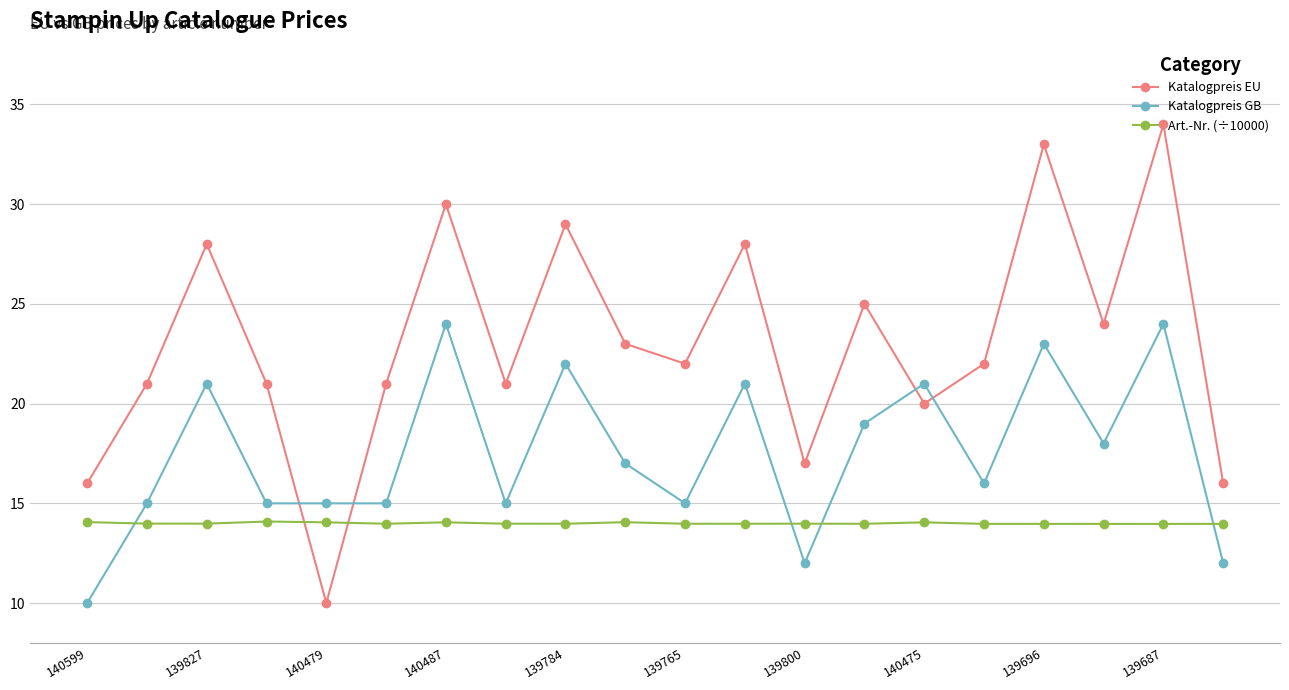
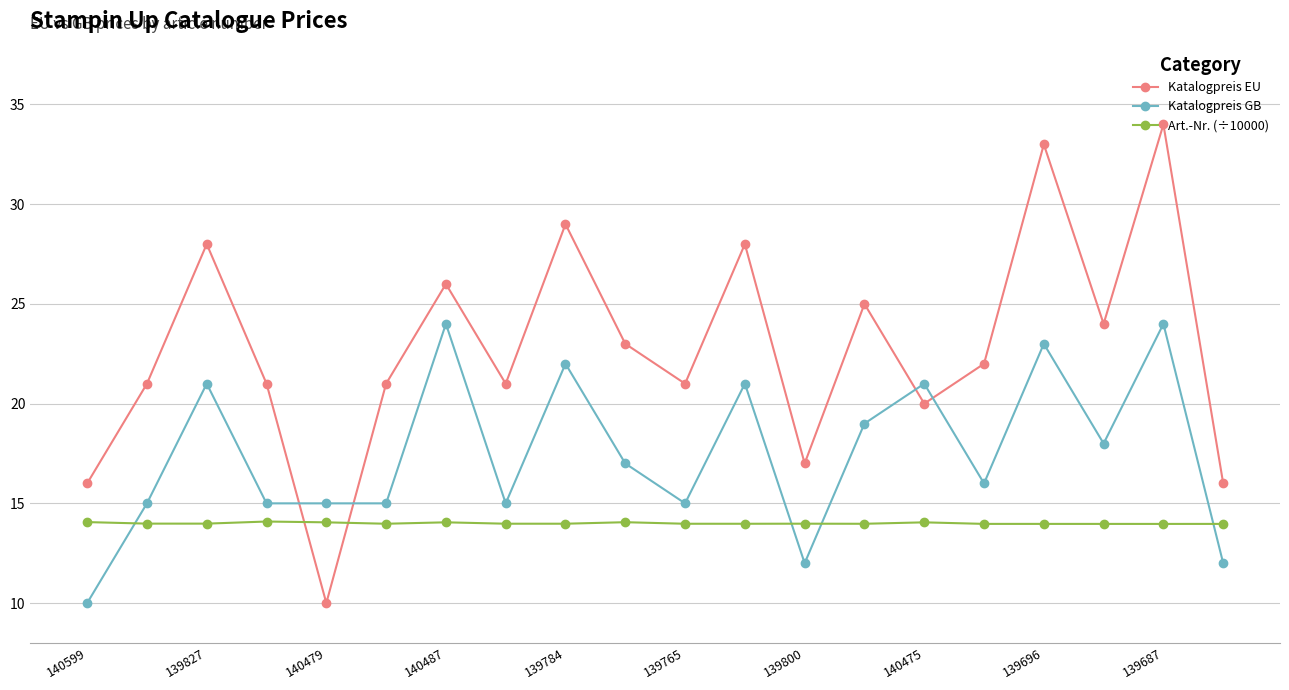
Katalogpreis EU, 140487: 30 -> 26
Katalogpreis EU, 139765: 22 -> 21
